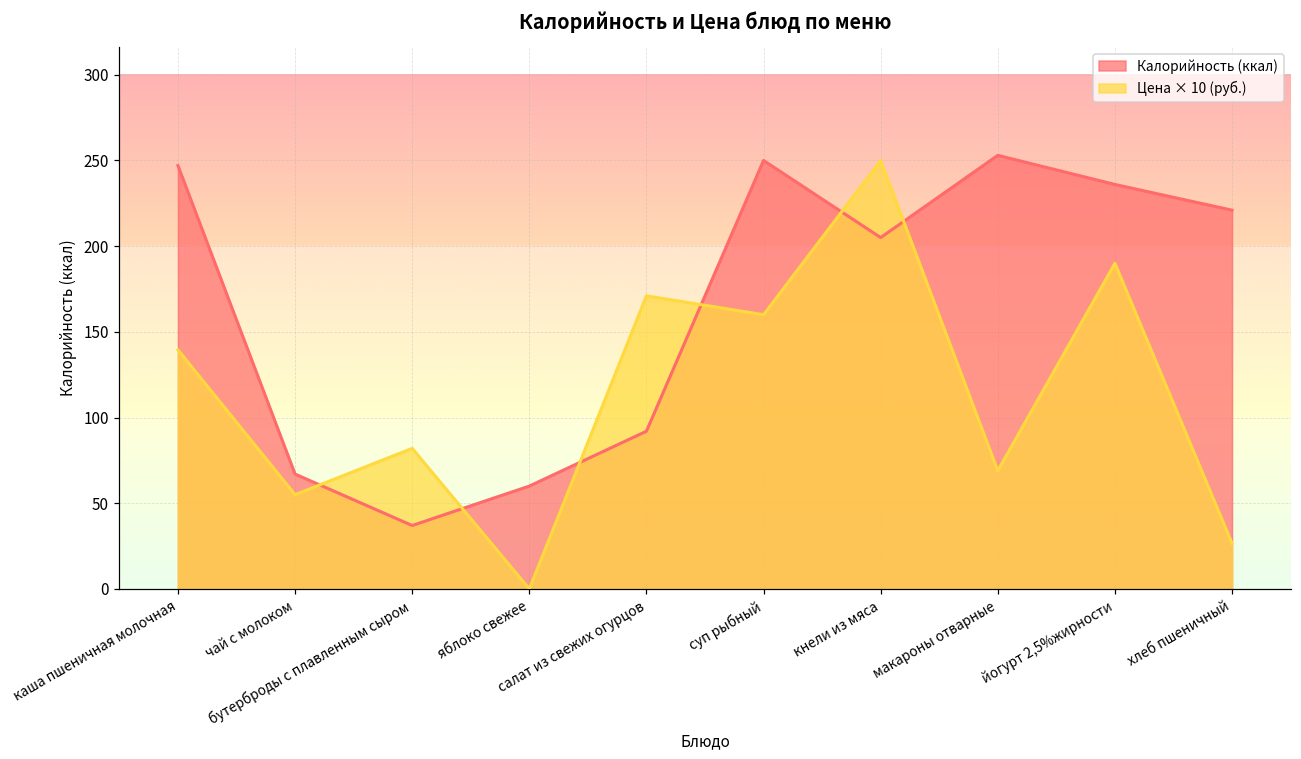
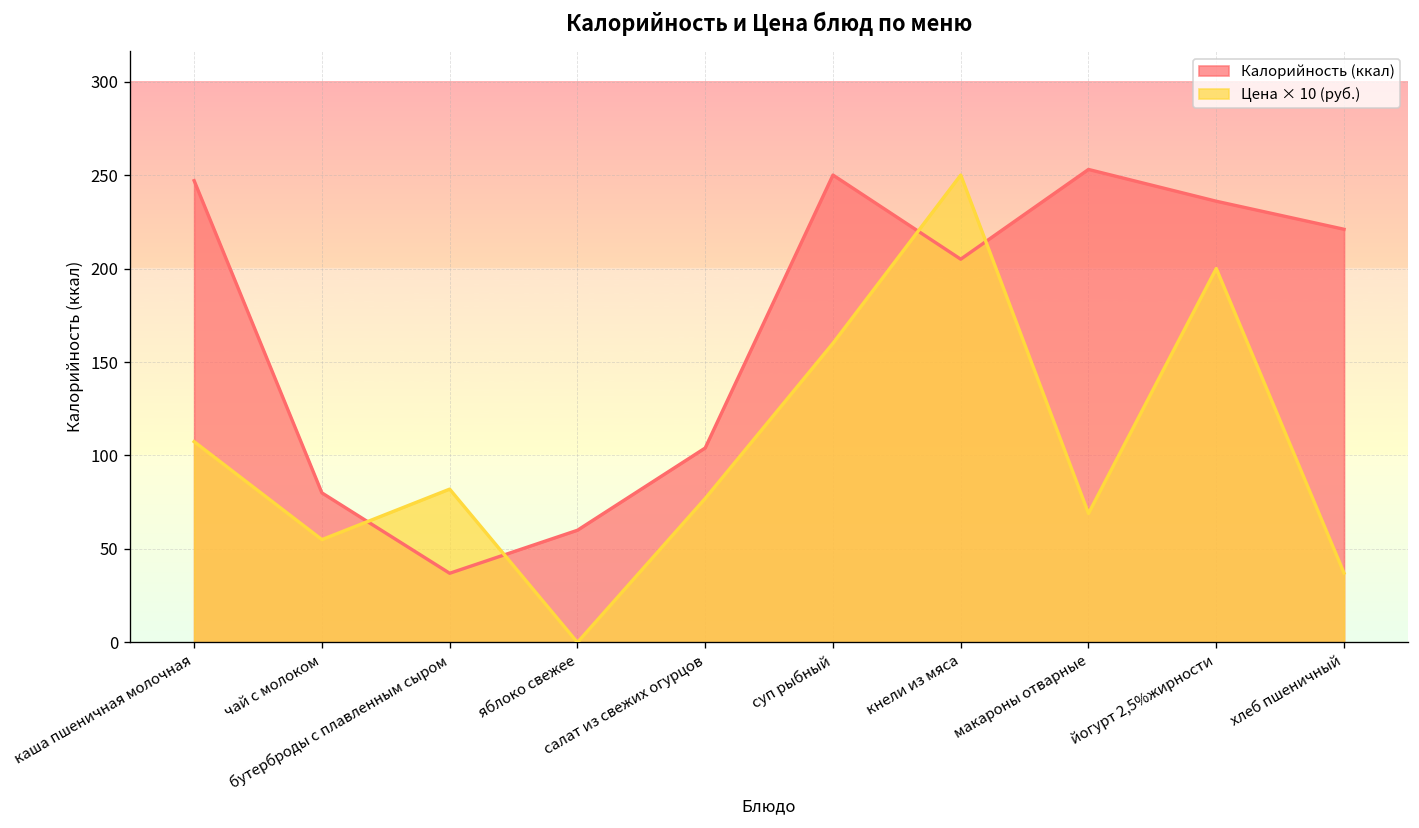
Цена × 10 (руб.), каша пшеничная молочная: 140 -> 107
Калорийность (ккал), чай с молоком: 67 -> 80
Калорийность (ккал), салат из свежих огурцов: 92 -> 104
Цена × 10 (руб.), салат из свежих огурцов: 171 -> 77
Цена × 10 (руб.), йогурт 2,5%жирности: 190 -> 200
Цена × 10 (руб.), хлеб пшеничный: 27 -> 37
